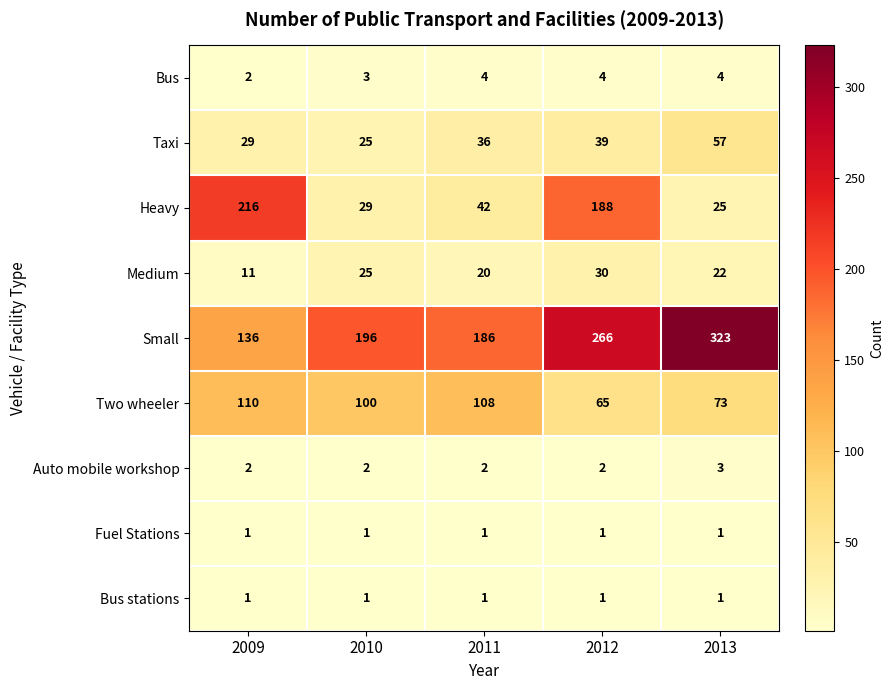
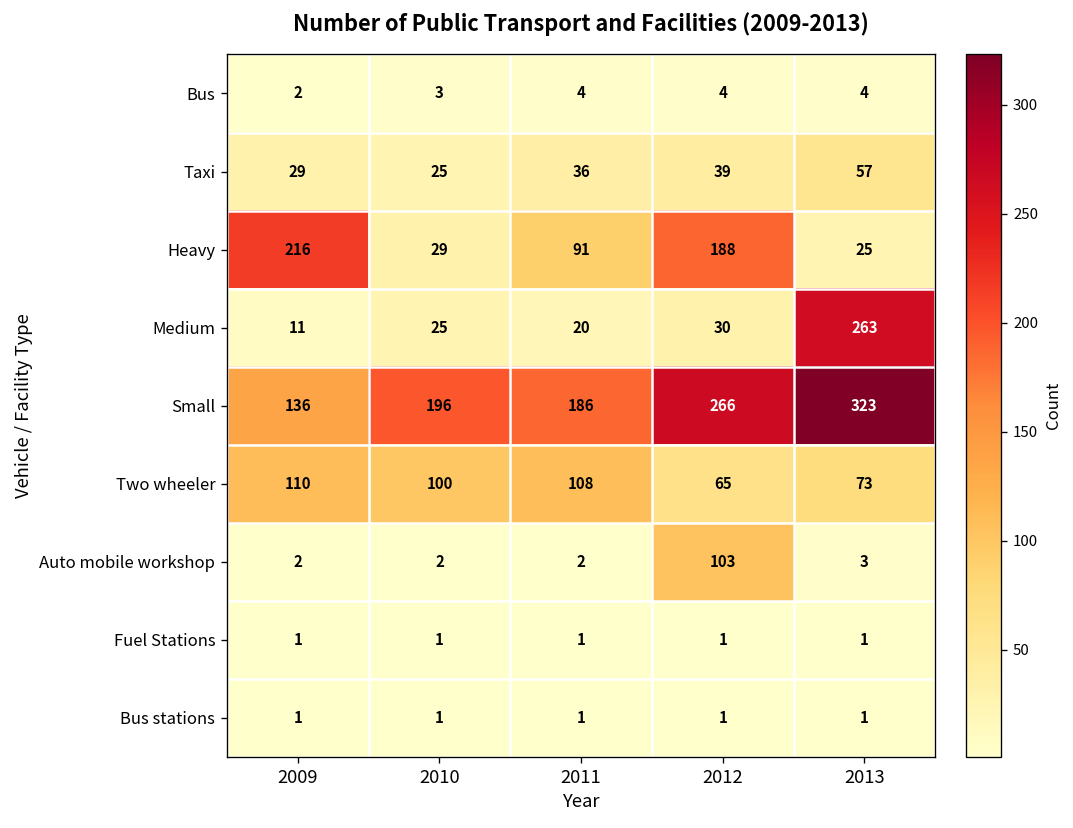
Heavy, 2011: 42 -> 91
Medium, 2013: 22 -> 263
Auto mobile workshop, 2012: 2 -> 103
